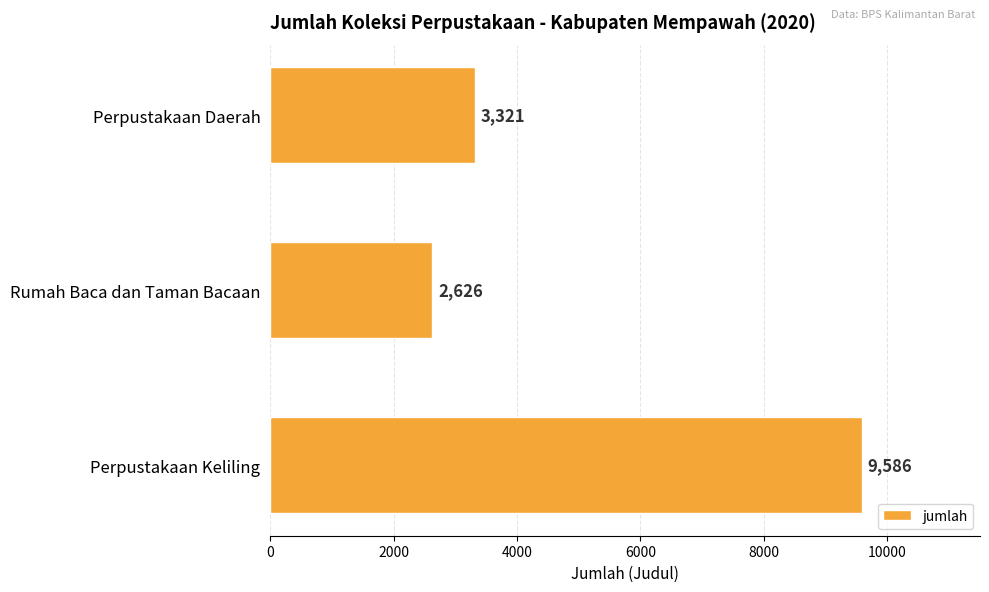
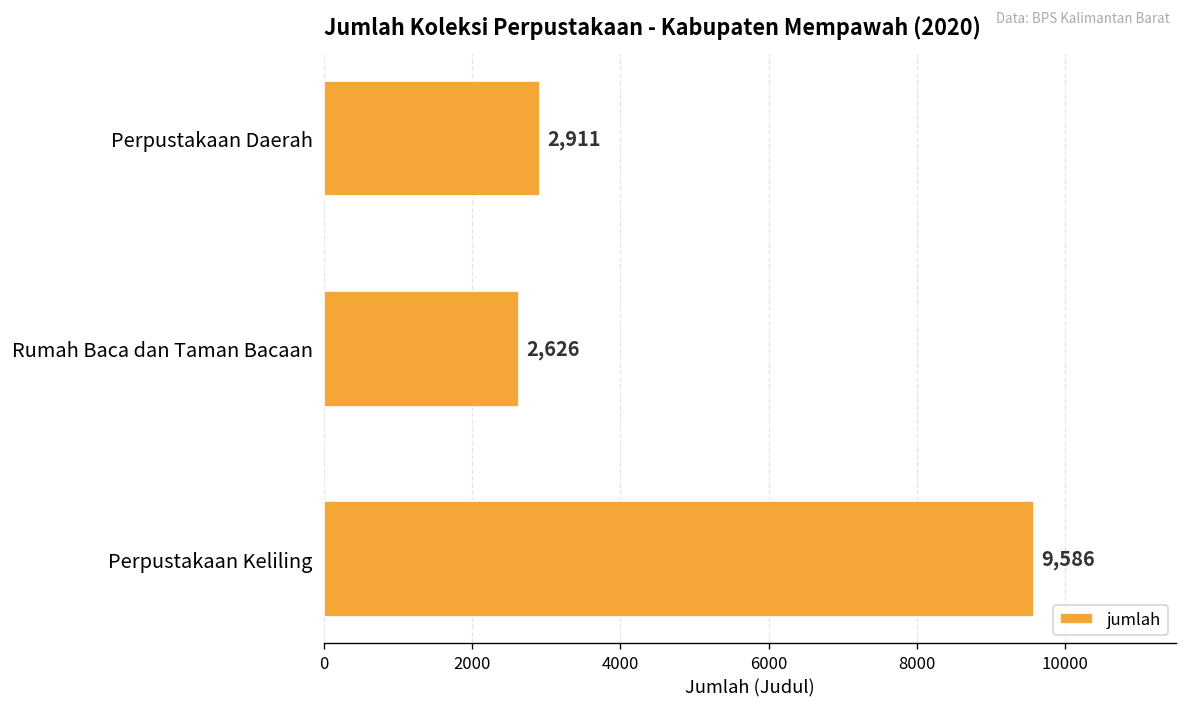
Perpustakaan Daerah: 3,321 -> 2,911
